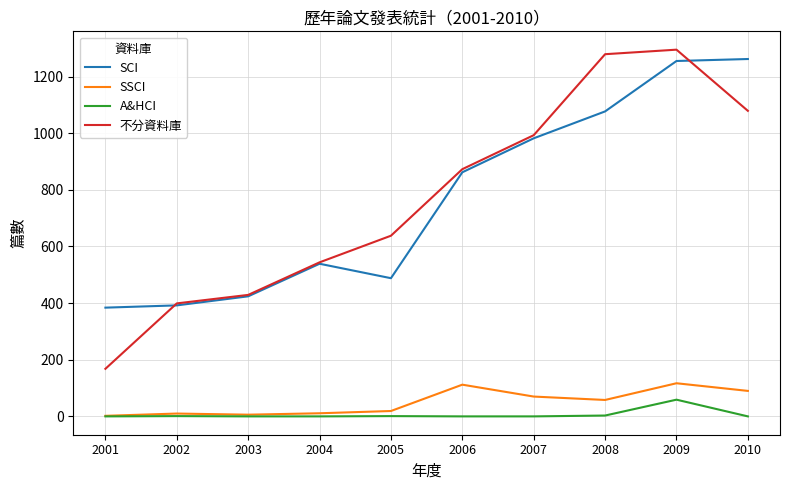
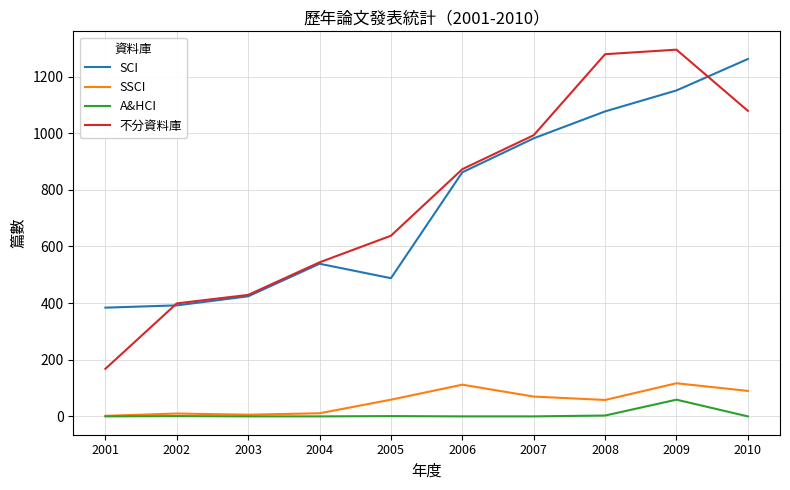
SSCI, 2005: 20 -> 60
SCI, 2009: 1260 -> 1150
